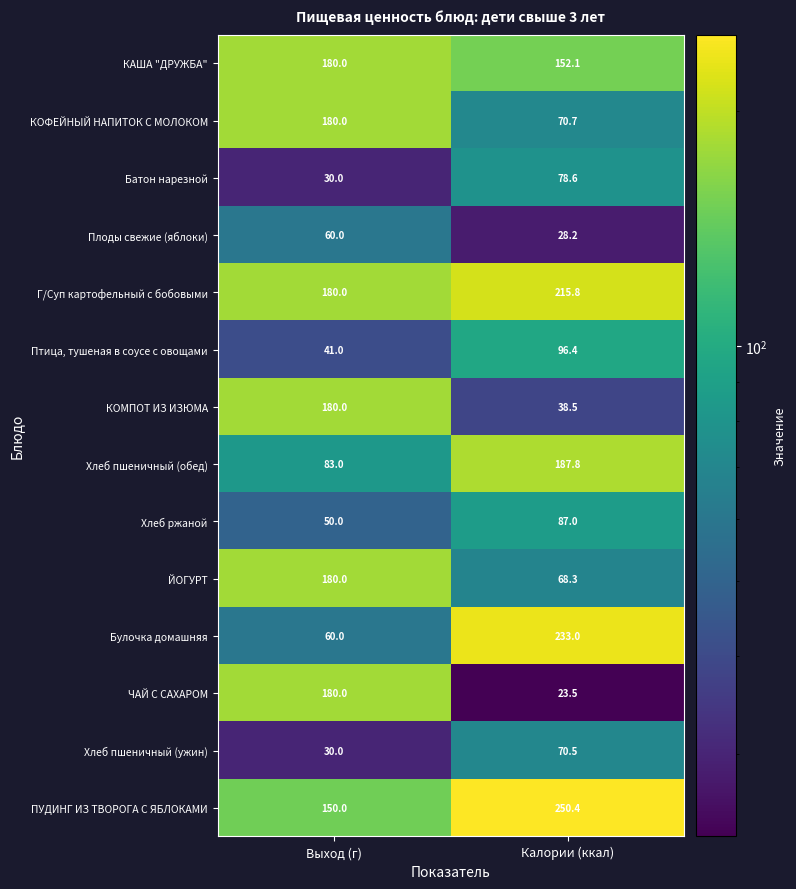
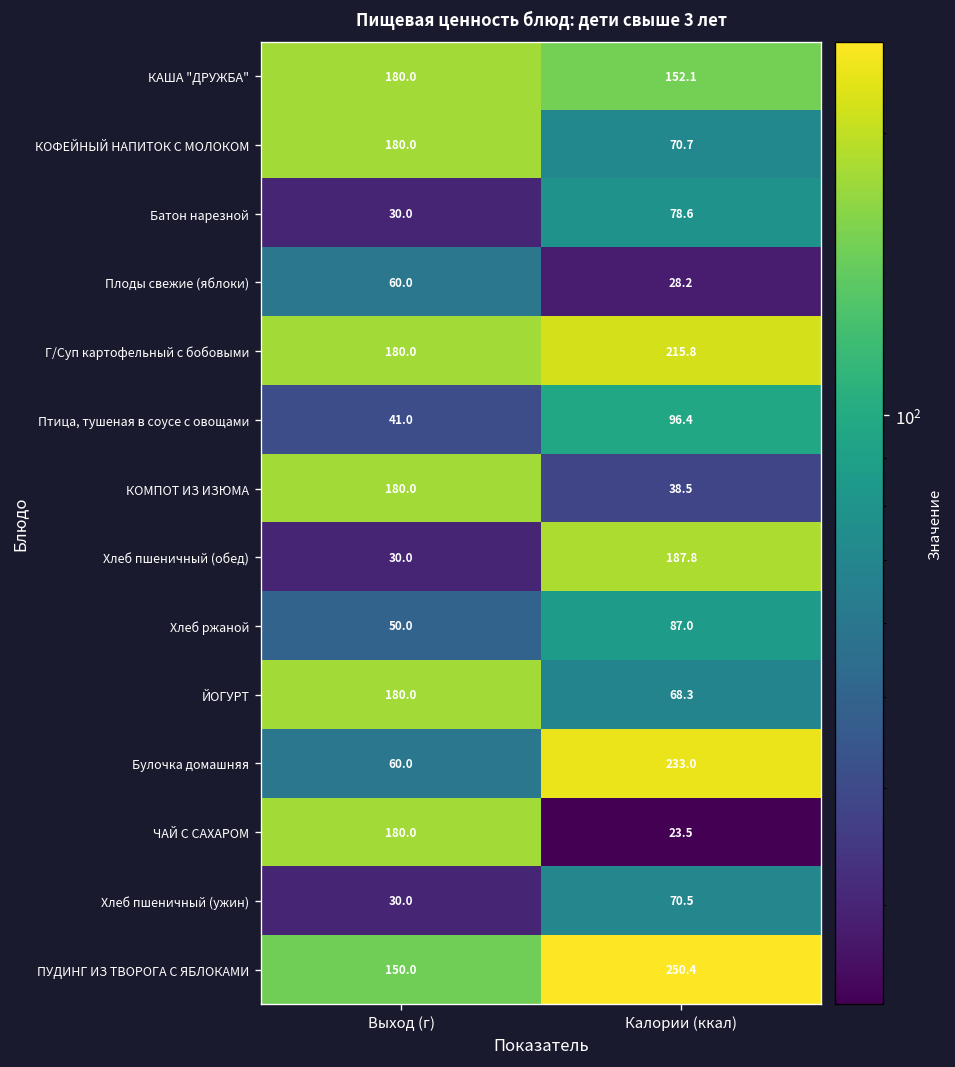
Хлеб пшеничный (обед), Выход (г): 83.0 -> 30.0
